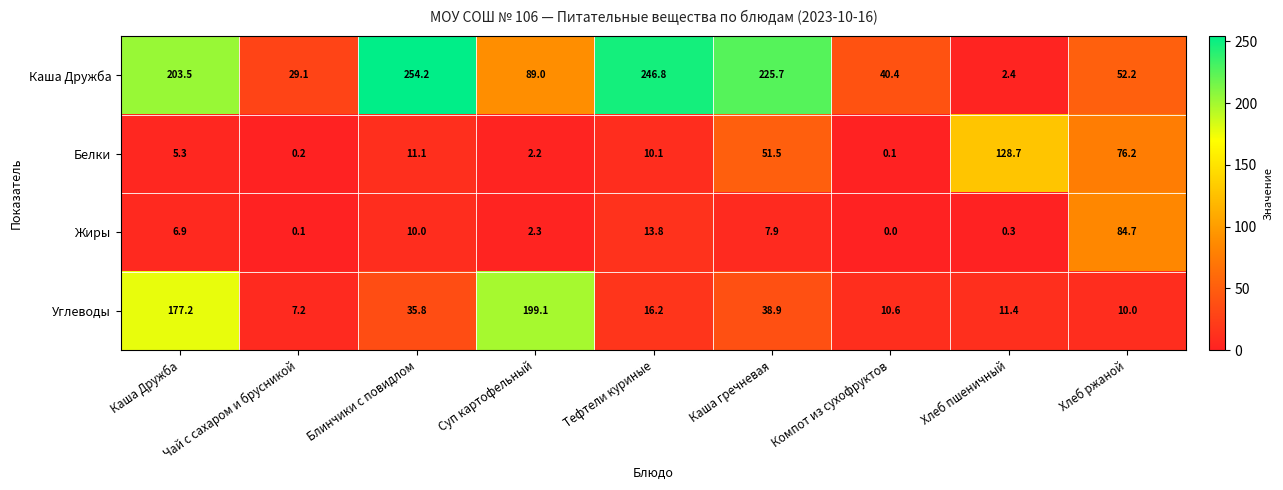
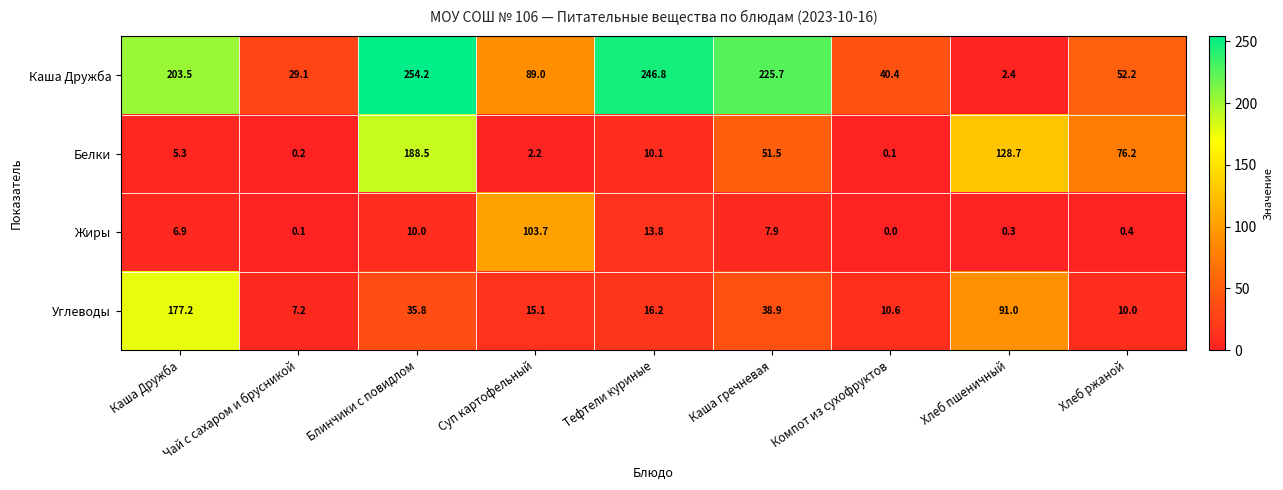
Белки, Блинчики с повидлом: 11.1 -> 188.5
Жиры, Суп картофельный: 2.3 -> 103.7
Жиры, Хлеб ржаной: 84.7 -> 0.4
Углеводы, Суп картофельный: 199.1 -> 15.1
Углеводы, Хлеб пшеничный: 11.4 -> 91.0
